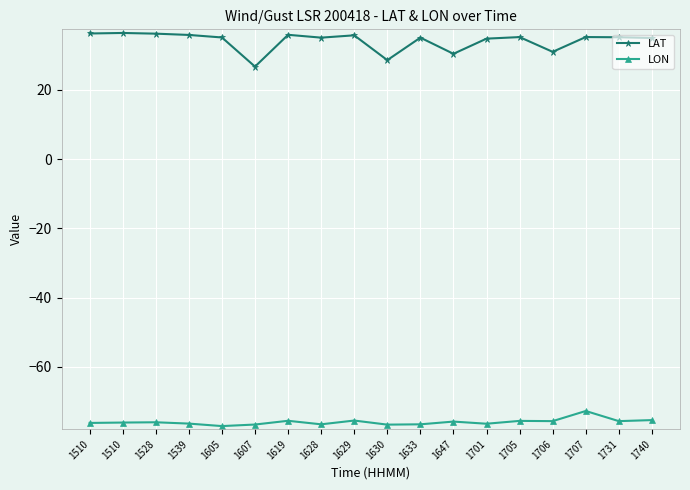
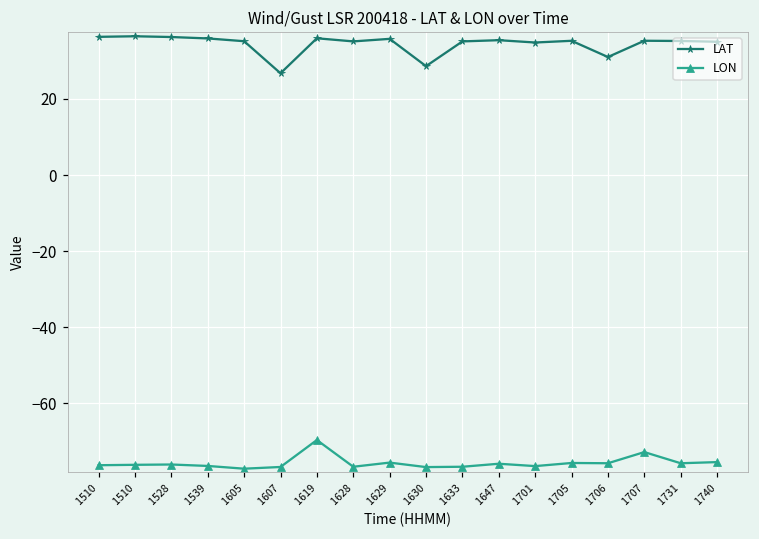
LON, 1619: -76 -> -70
LAT, 1647: 30 -> 35
